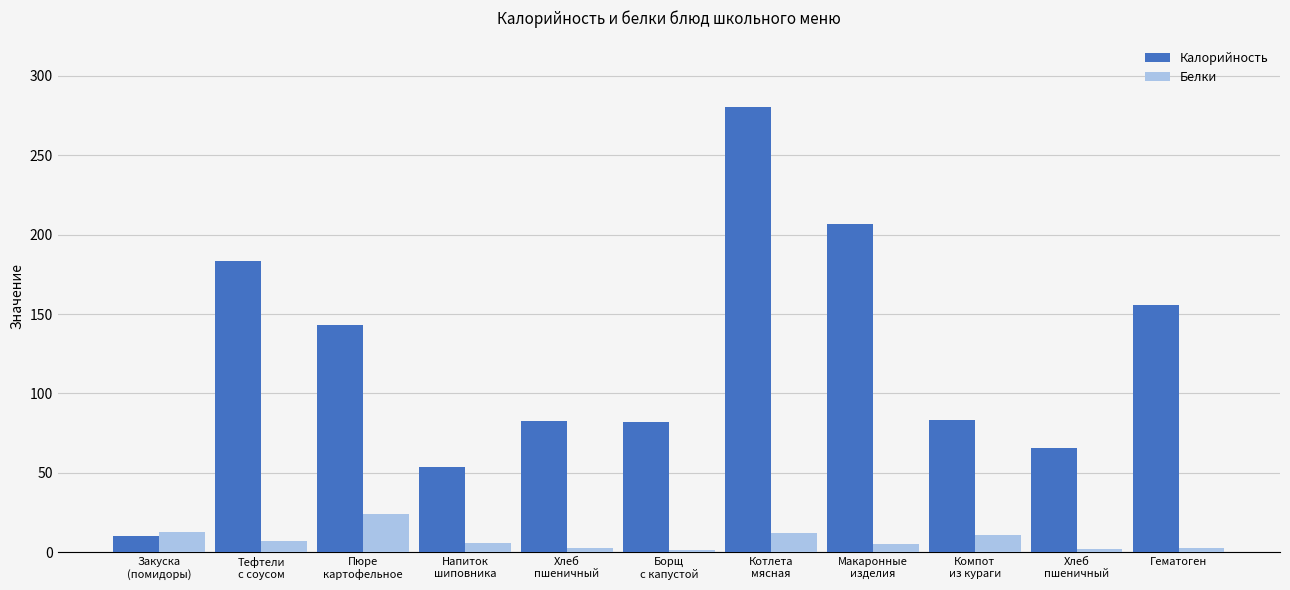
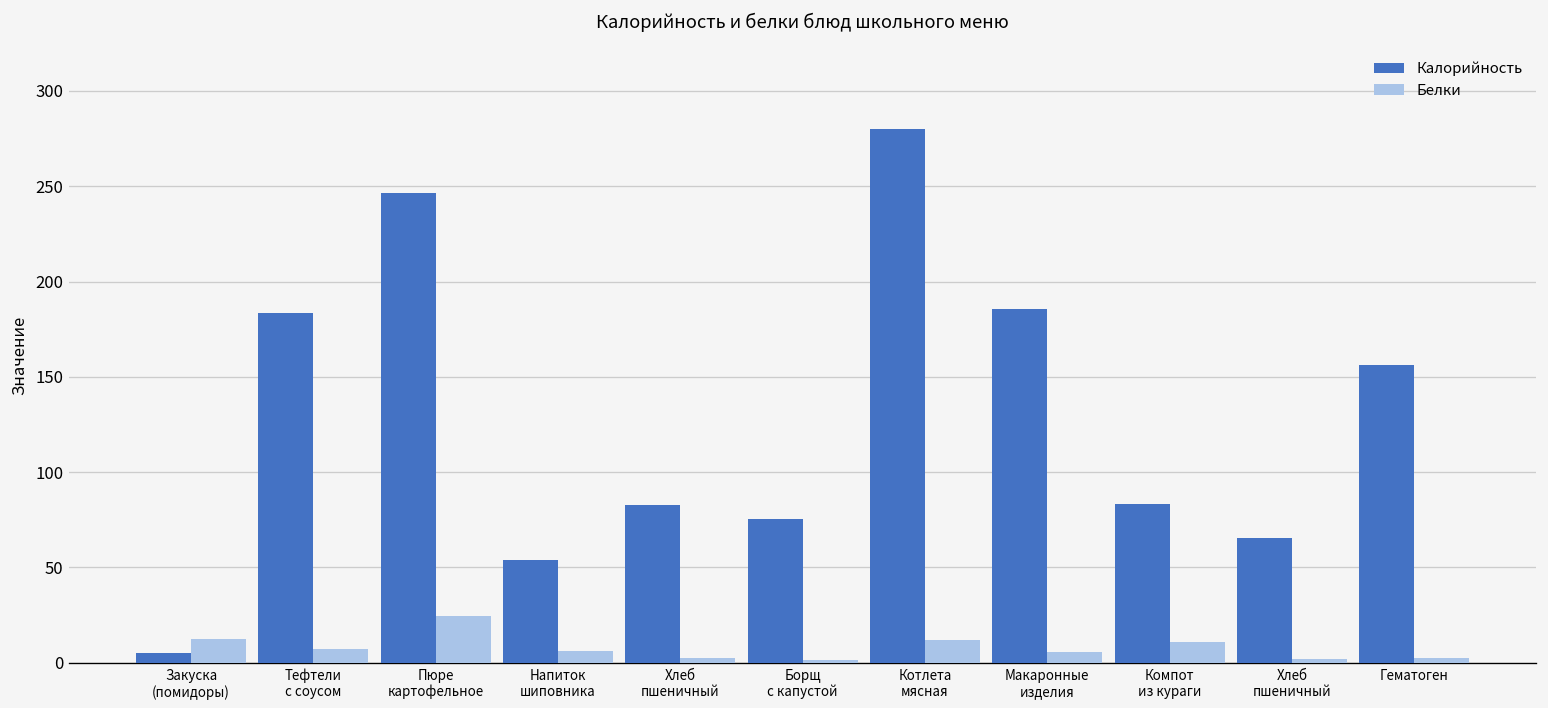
Калорийность, Закуска (помидоры): 11 -> 5
Калорийность, Пюре картофельное: 143 -> 246
Калорийность, Борщ с капустой: 82 -> 75
Калорийность, Макаронные изделия: 207 -> 185
